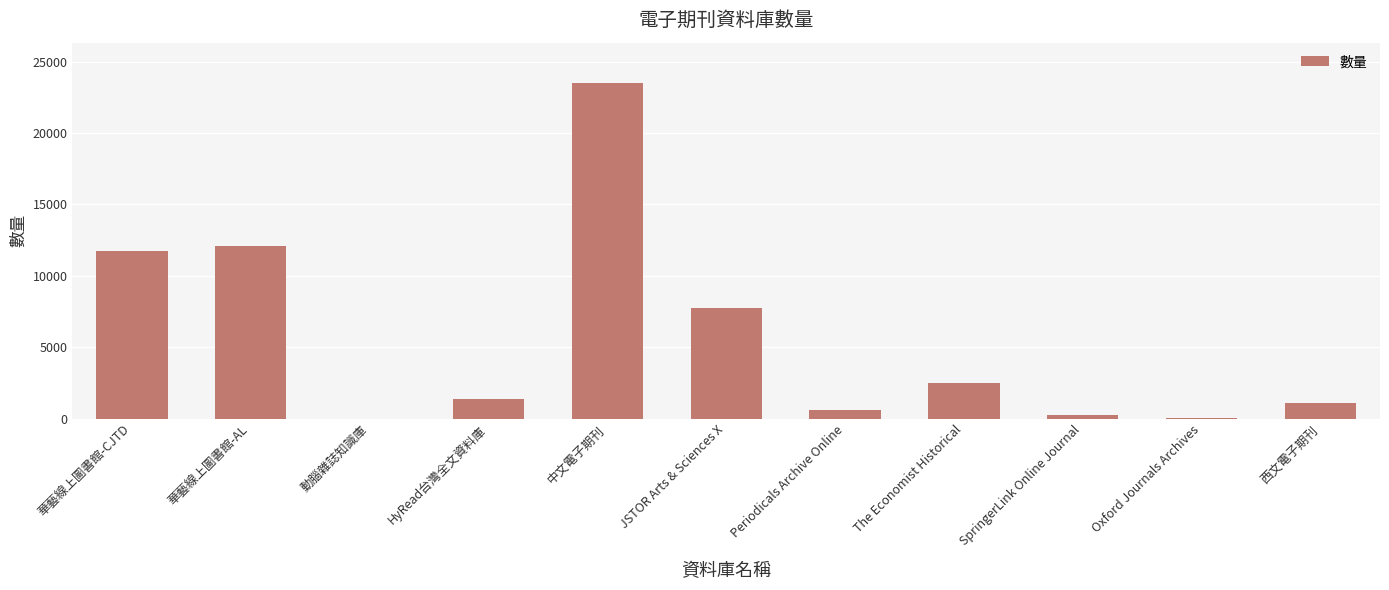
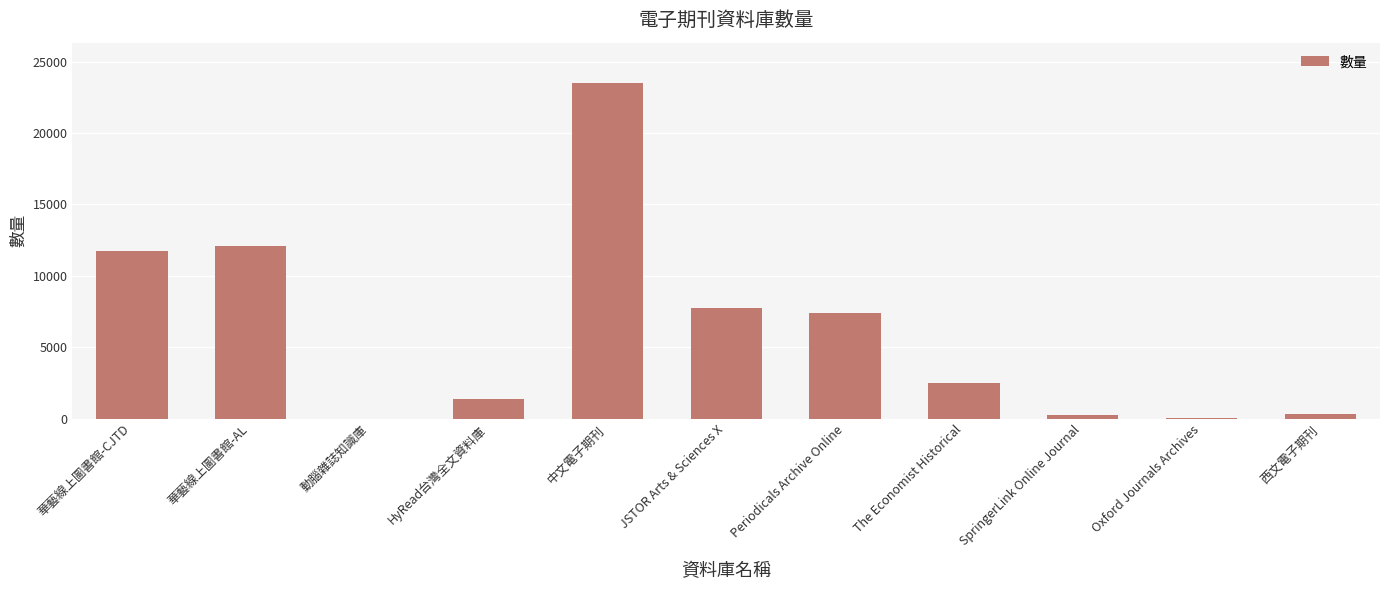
Periodicals Archive Online: 600 -> 7400
西文電子期刊: 1100 -> 300
